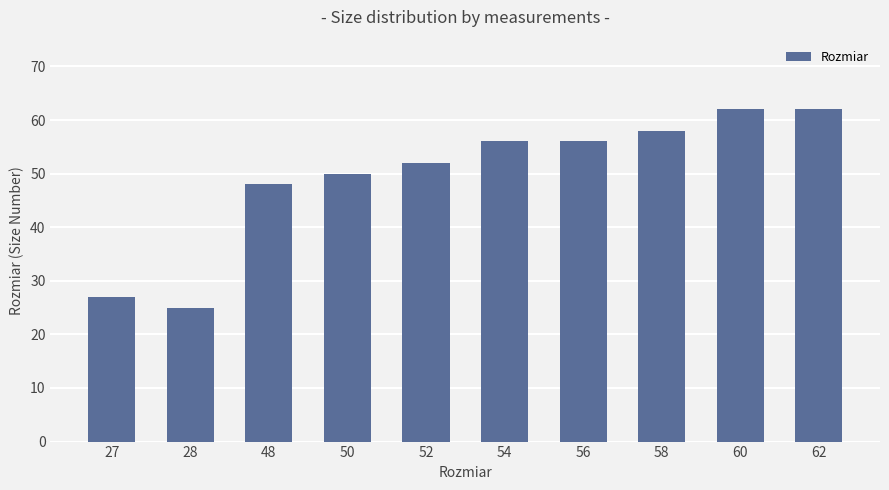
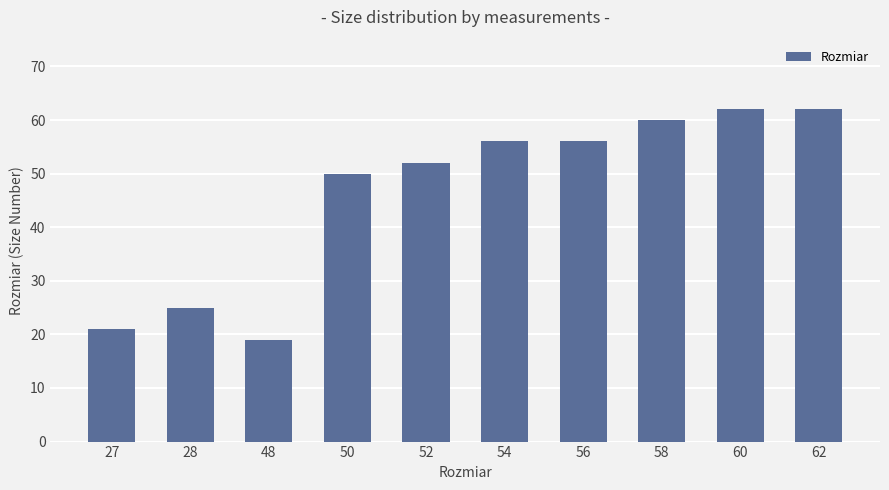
27: 27 -> 21
48: 48 -> 19
58: 58 -> 60
